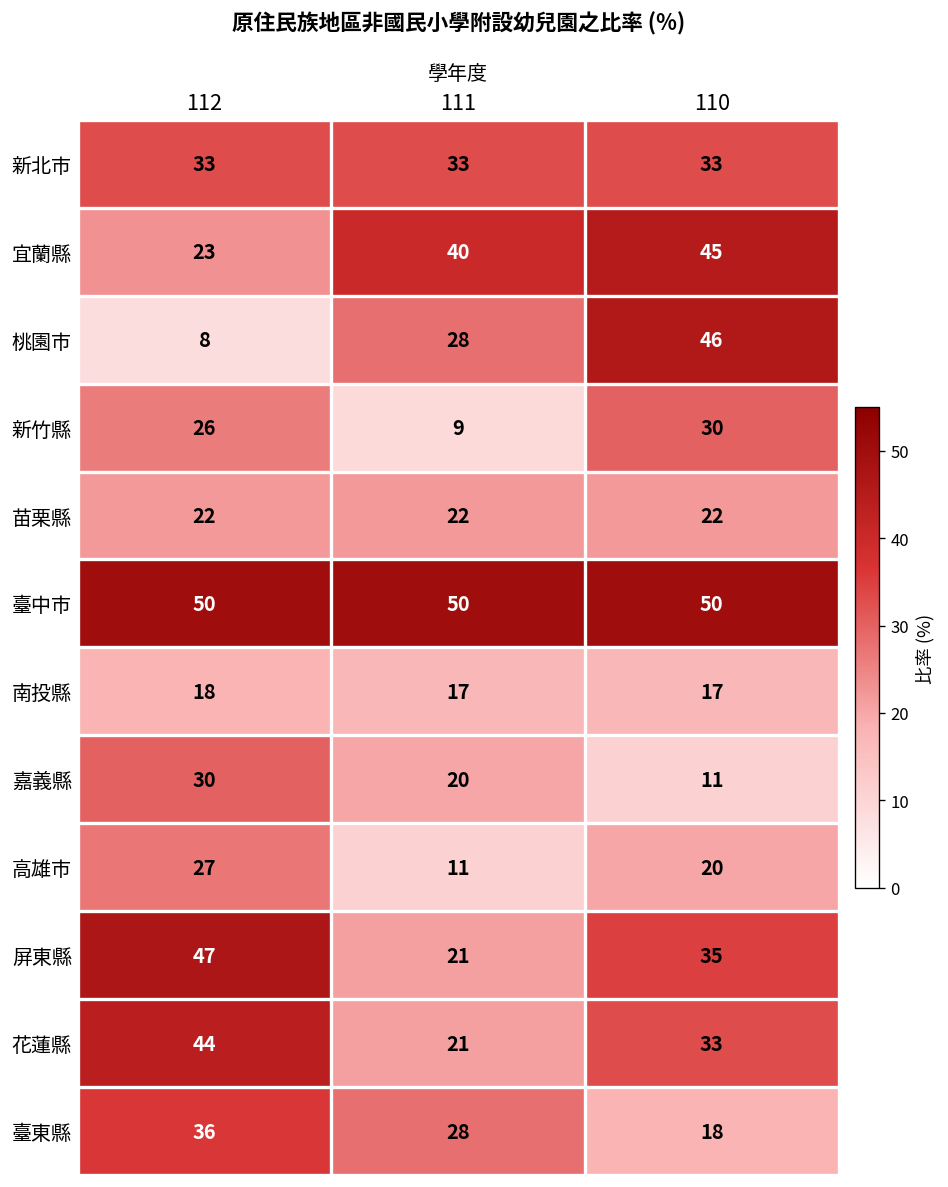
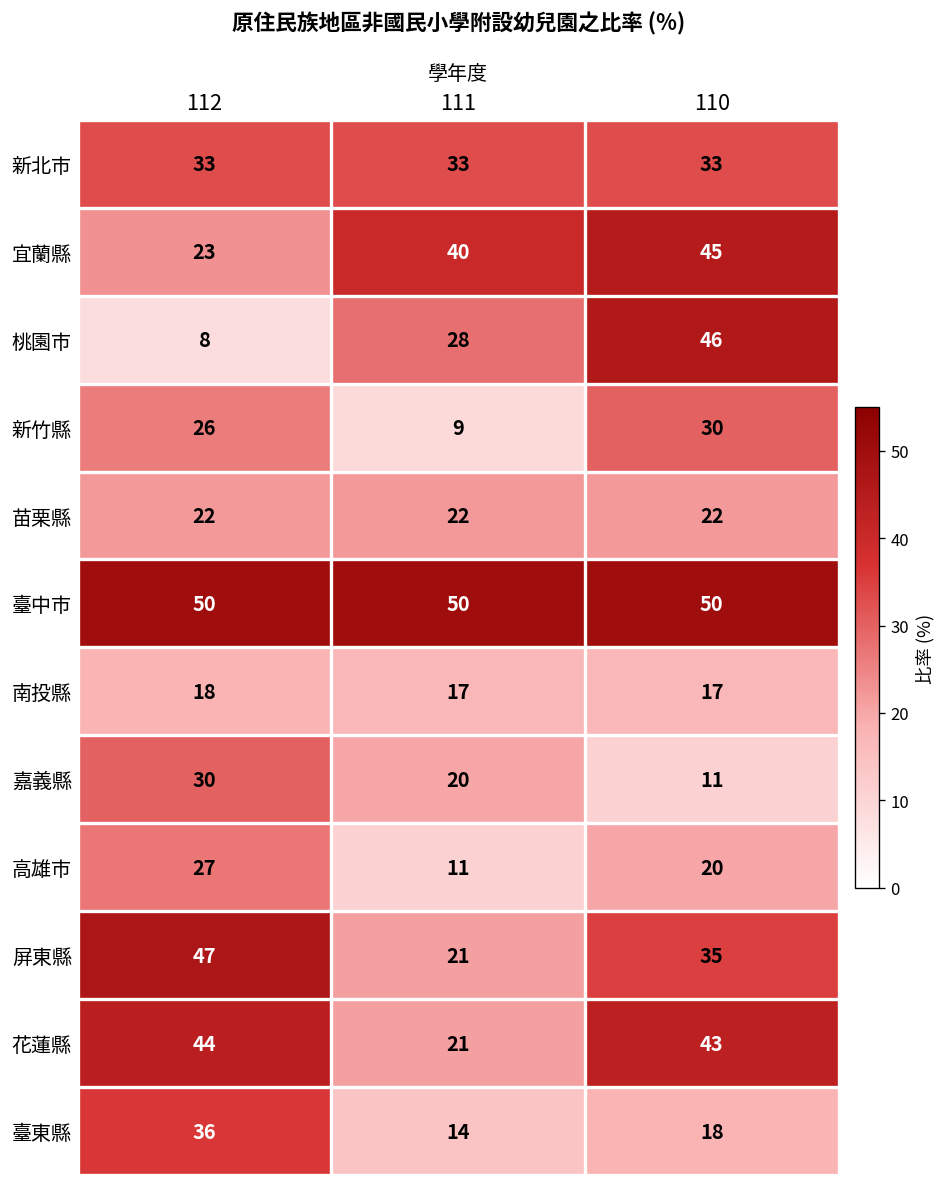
花蓮縣, 110: 33 -> 43
臺東縣, 111: 28 -> 14
